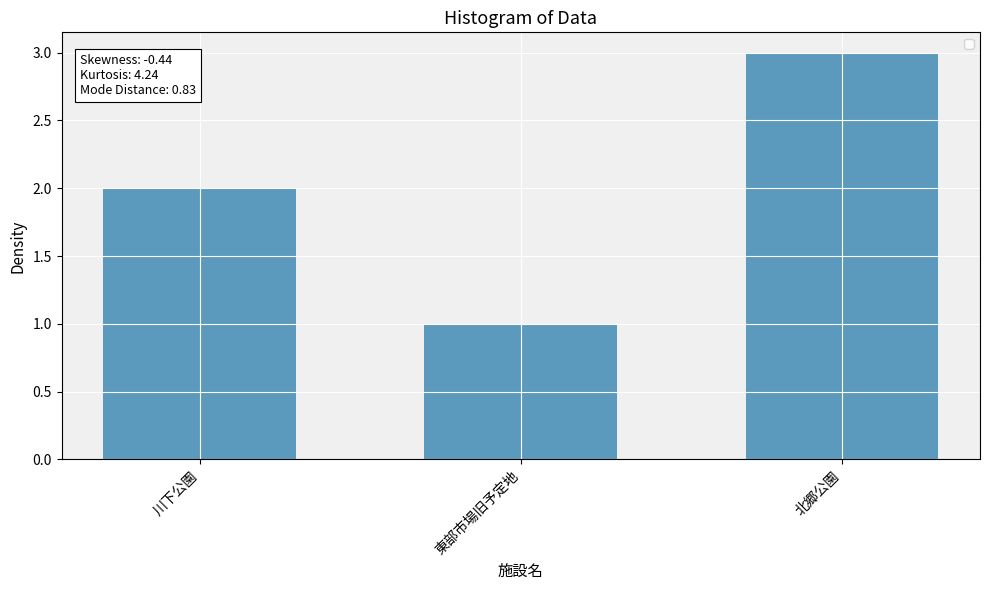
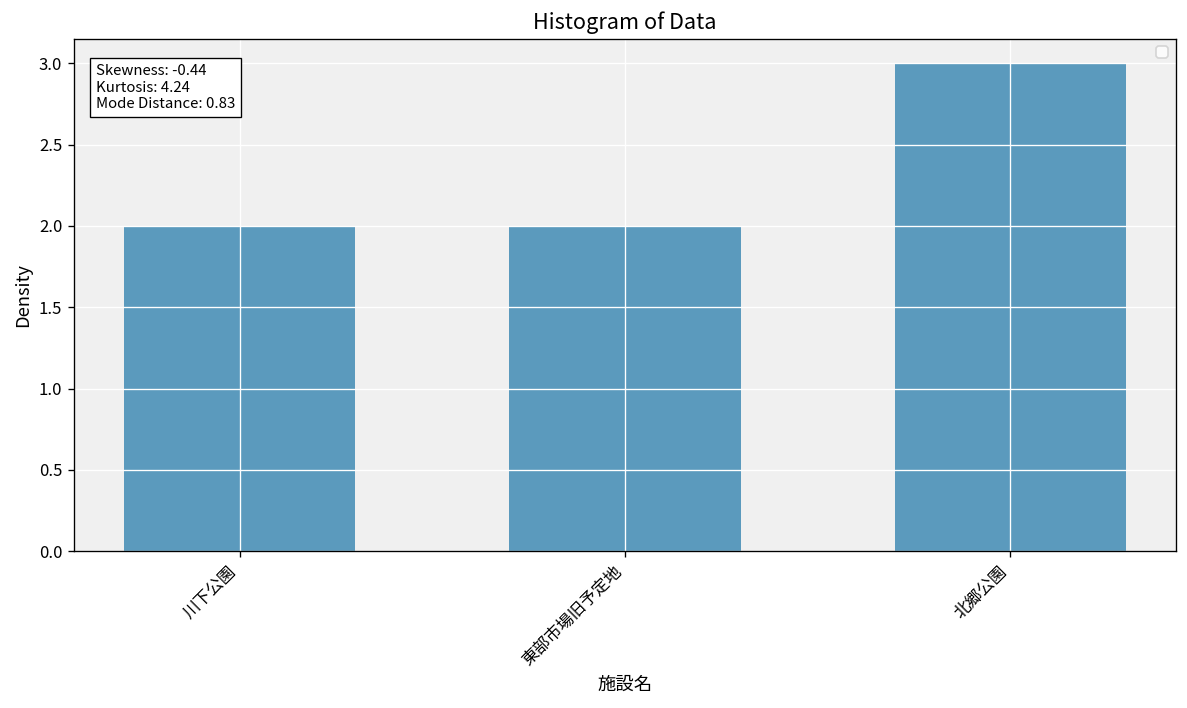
東部市場旧予定地: 1 -> 2
